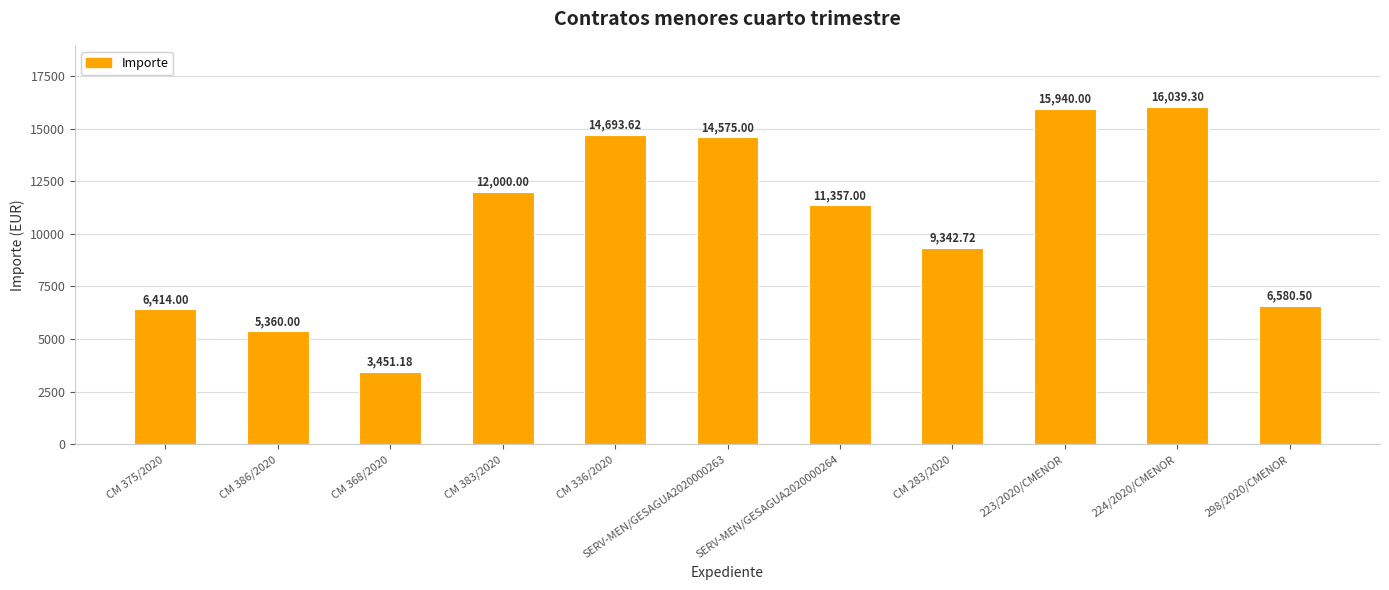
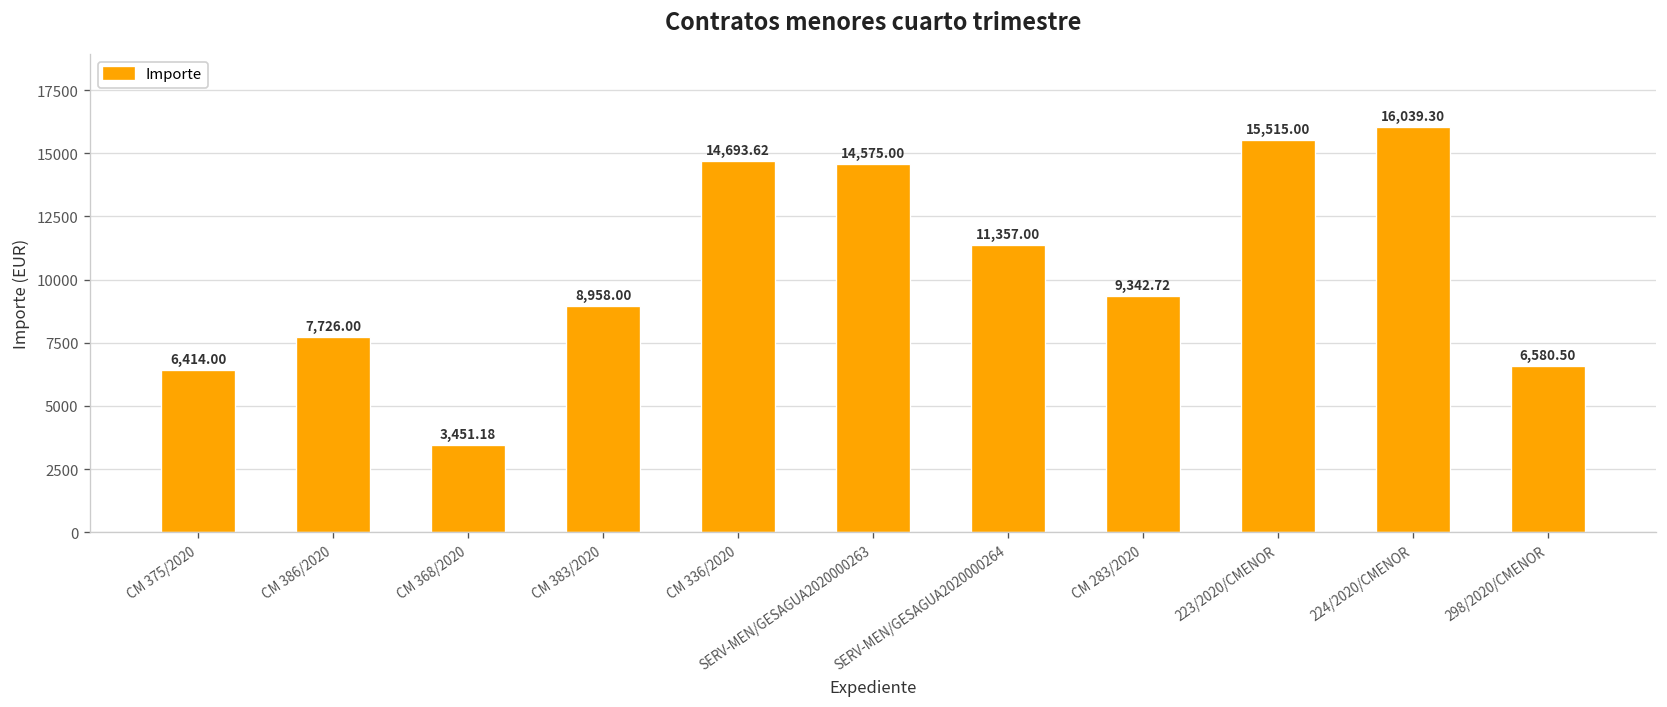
CM 386/2020: 5,360.00 -> 7,726.00
CM 383/2020: 12,000.00 -> 8,958.00
223/2020/CMENOR: 15,940.00 -> 15,515.00
